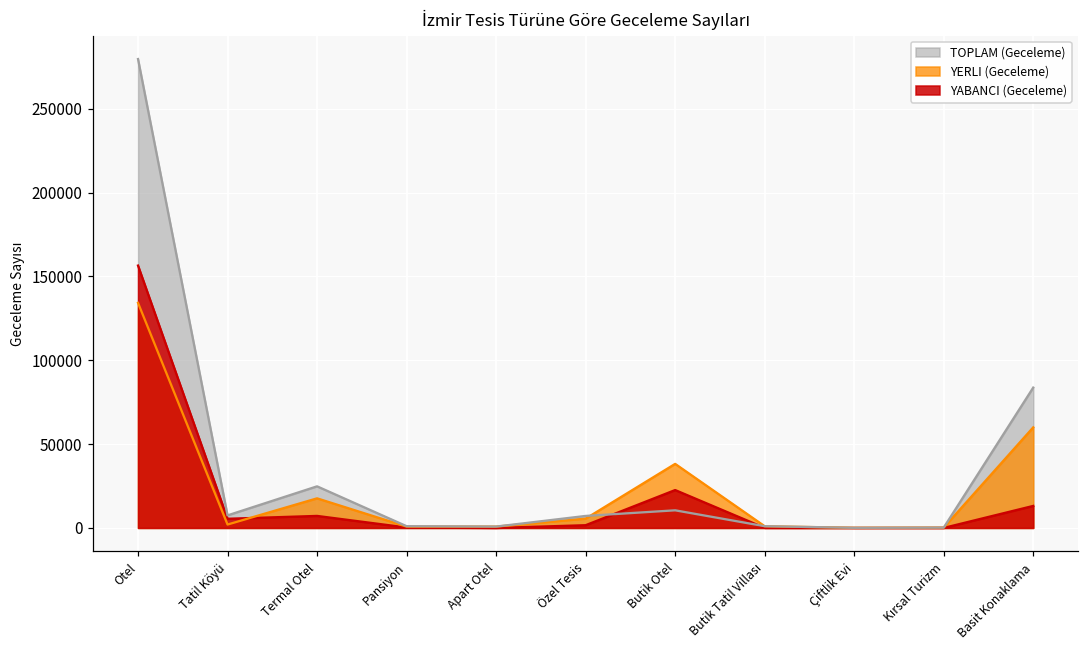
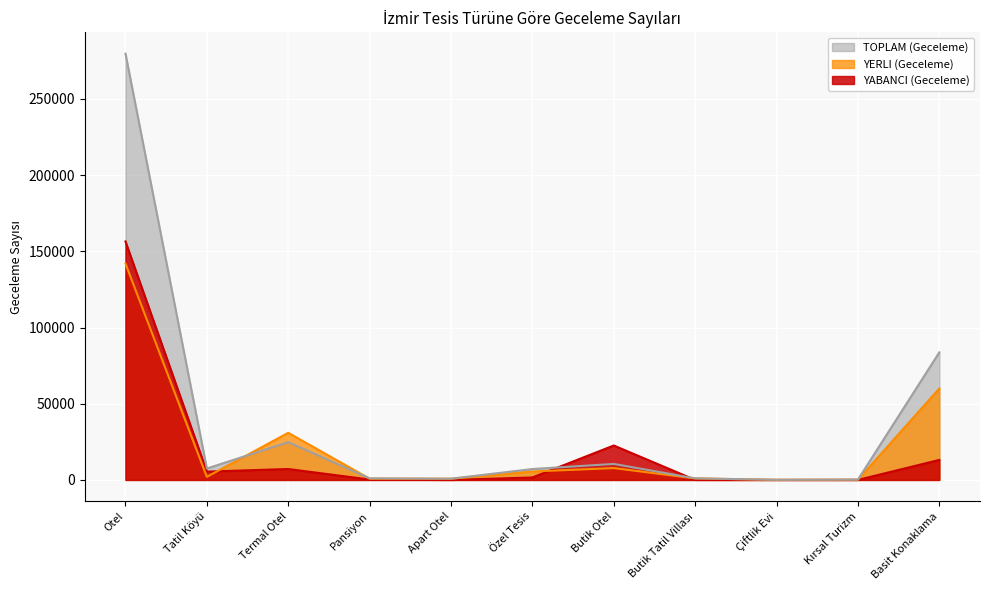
YERLI (Geceleme), Otel: 134000 -> 142000
YERLI (Geceleme), Termal Otel: 18000 -> 31000
YERLI (Geceleme), Butik Otel: 38000 -> 8000
